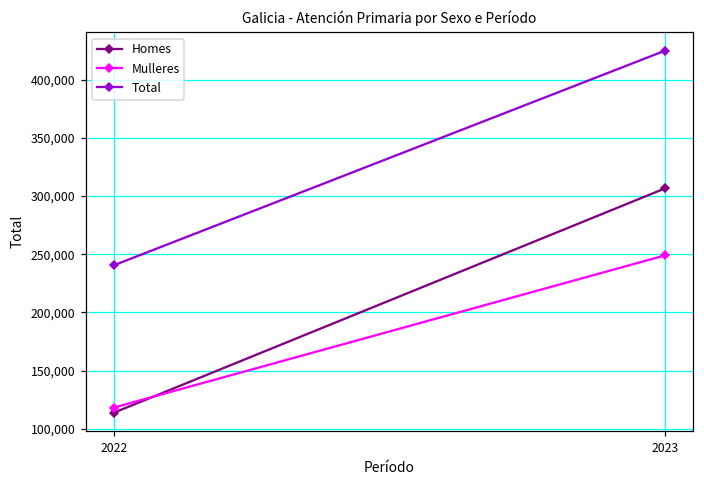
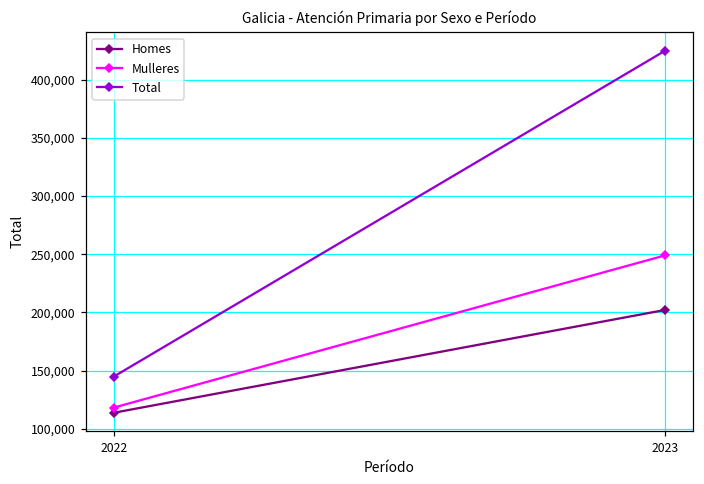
Total, 2022: 240,000 -> 145,000
Homes, 2023: 307,000 -> 202,000
